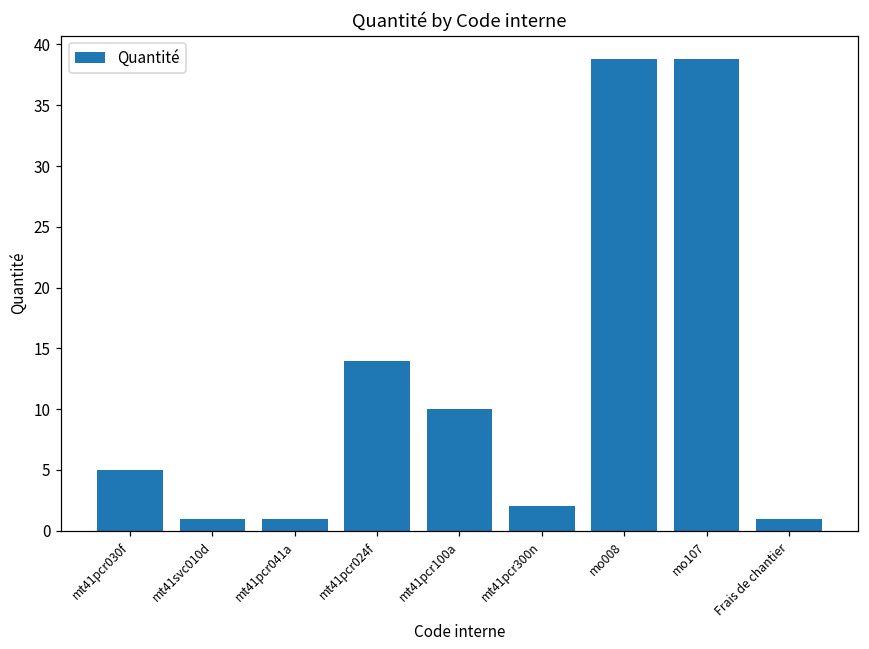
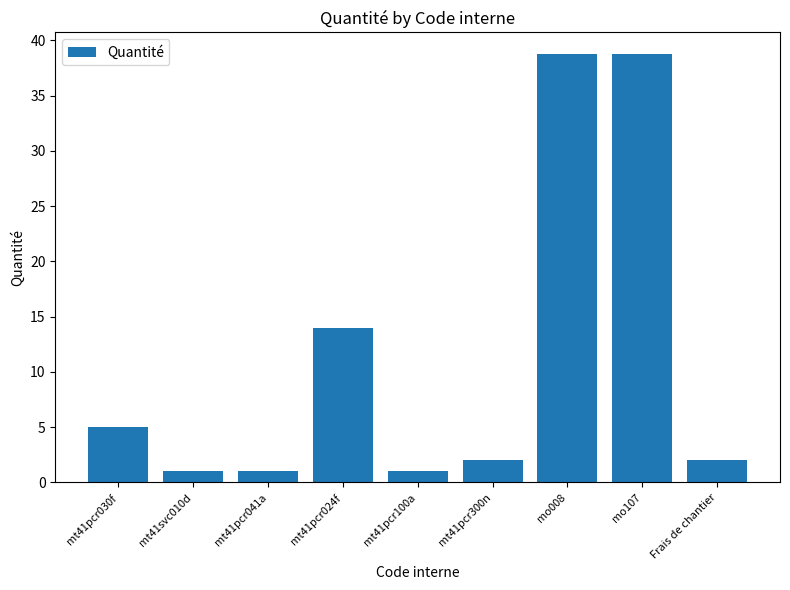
mt41pcr100a: 10 -> 1
Frais de chantier: 1 -> 2
